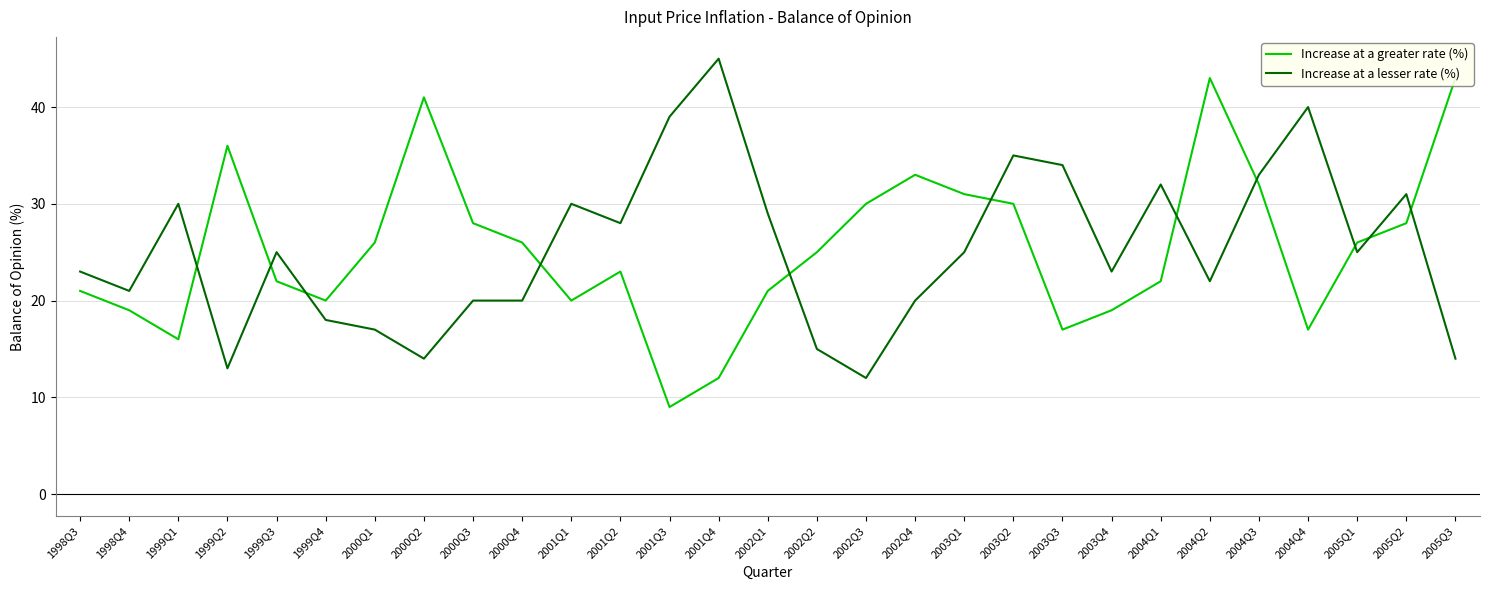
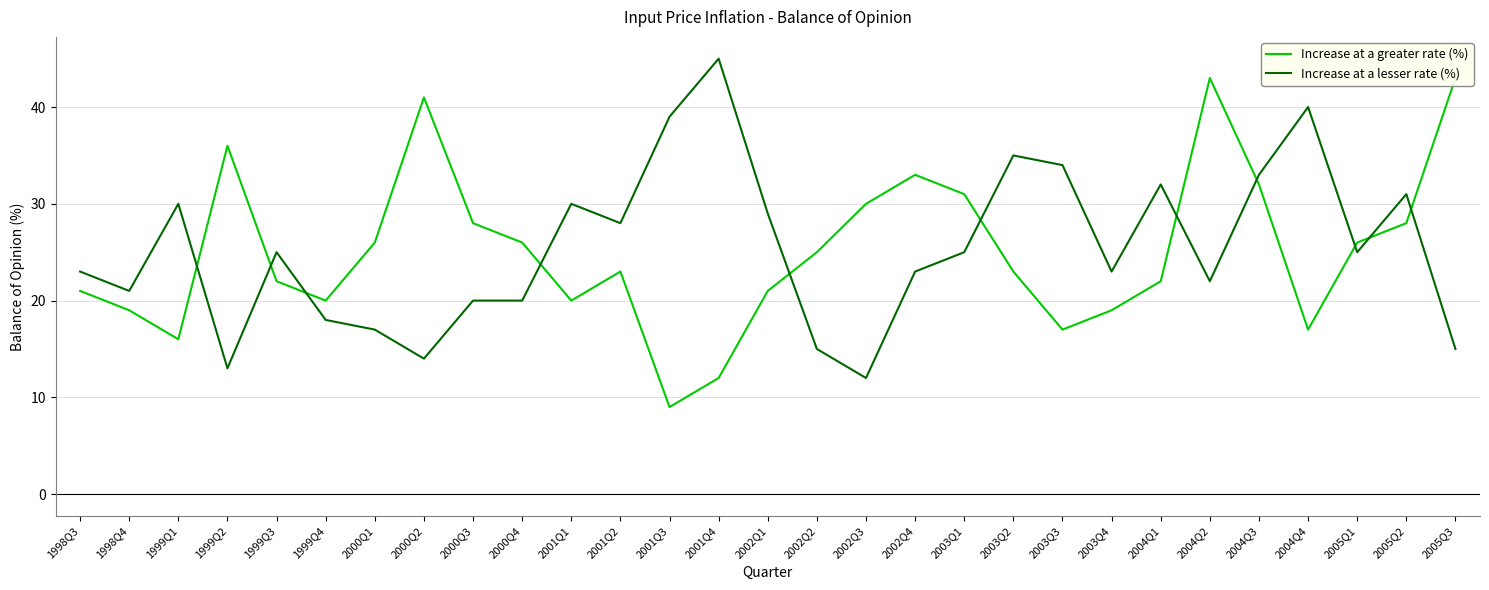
Increase at a lesser rate (%), 2002Q4: 20 -> 23
Increase at a greater rate (%), 2003Q2: 30 -> 23
Increase at a lesser rate (%), 2005Q3: 14 -> 15
